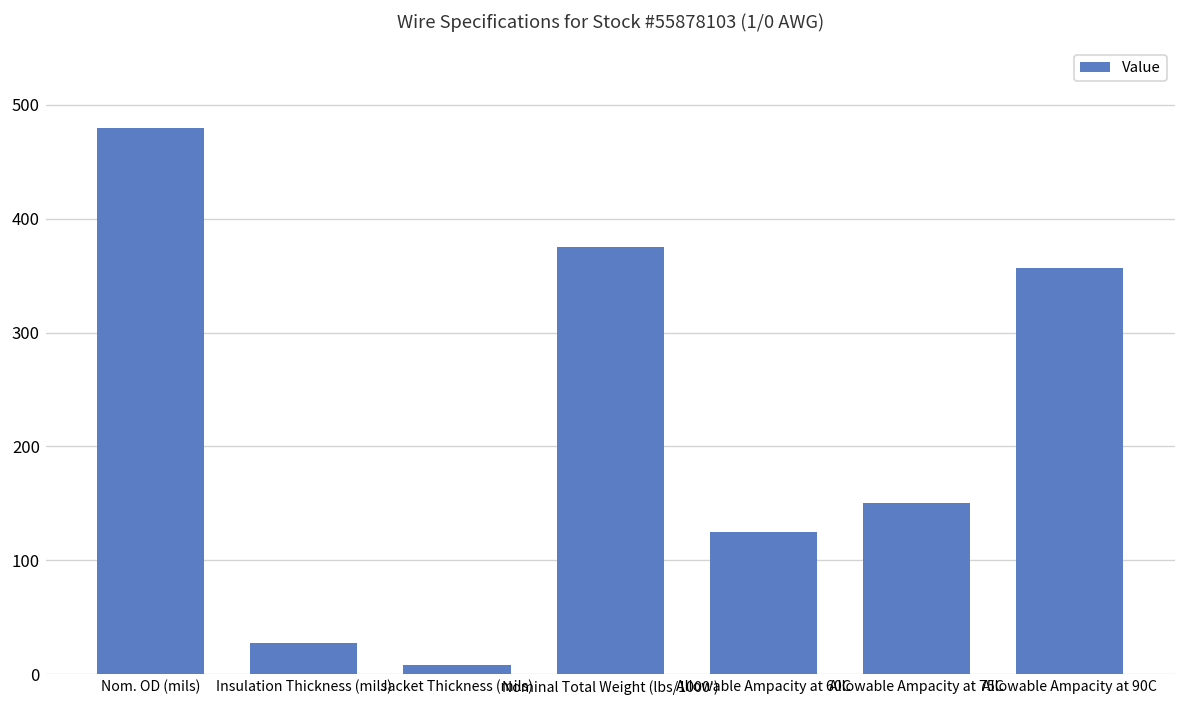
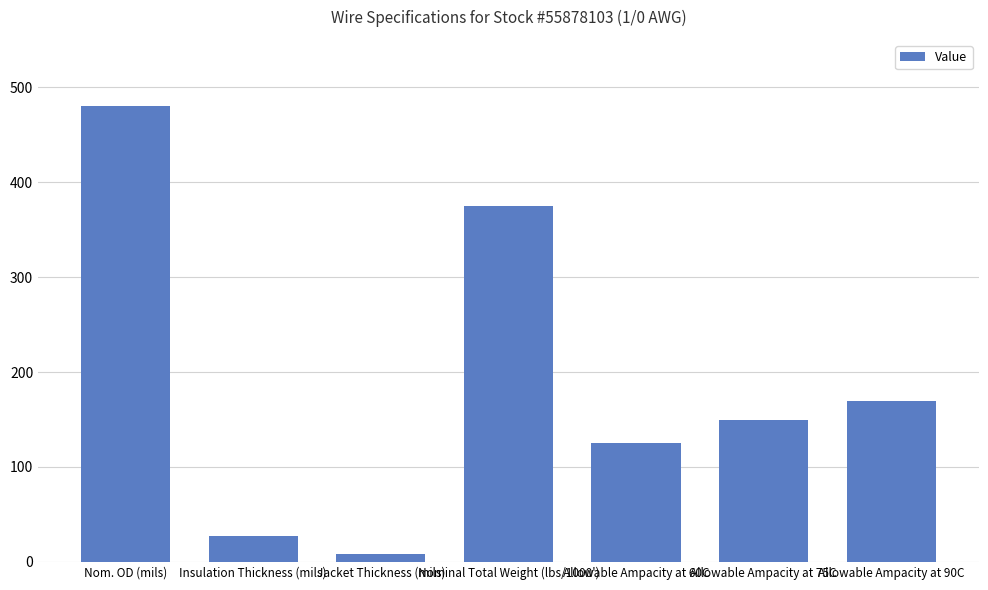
Allowable Ampacity at 90C: 360 -> 170
